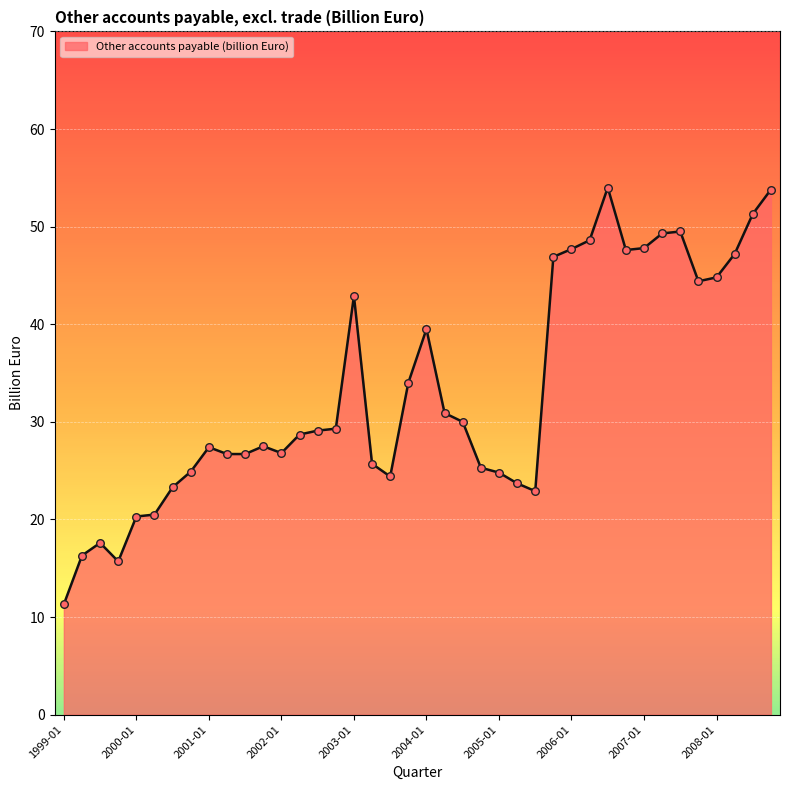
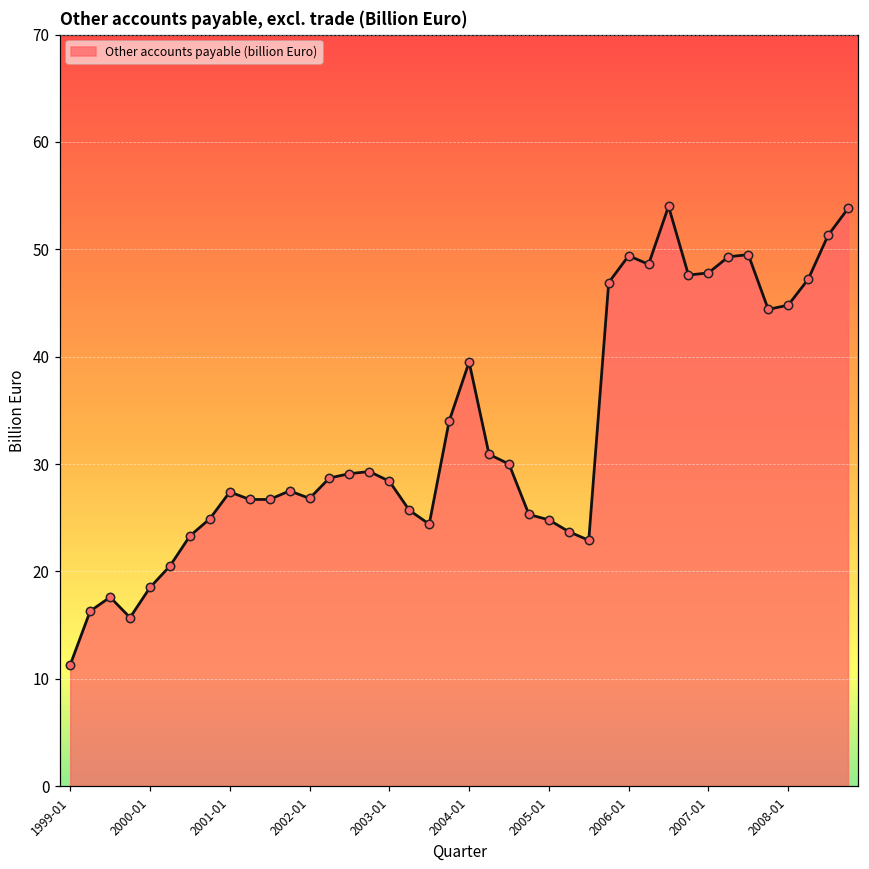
2000-01: 20 -> 19
2003-01: 43 -> 28
2006-01: 48 -> 49
